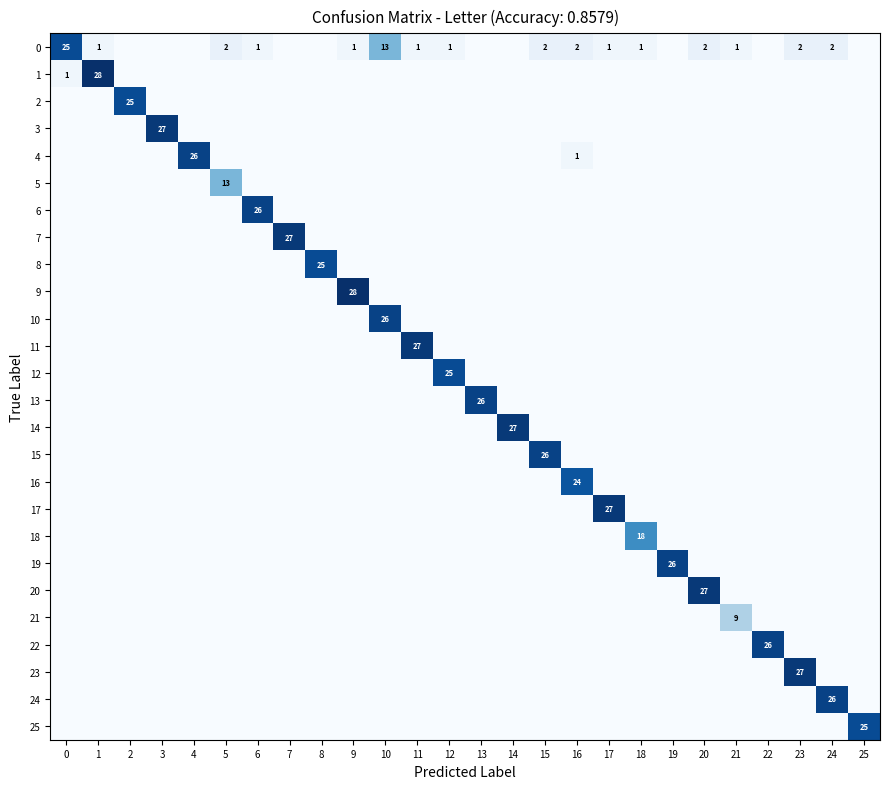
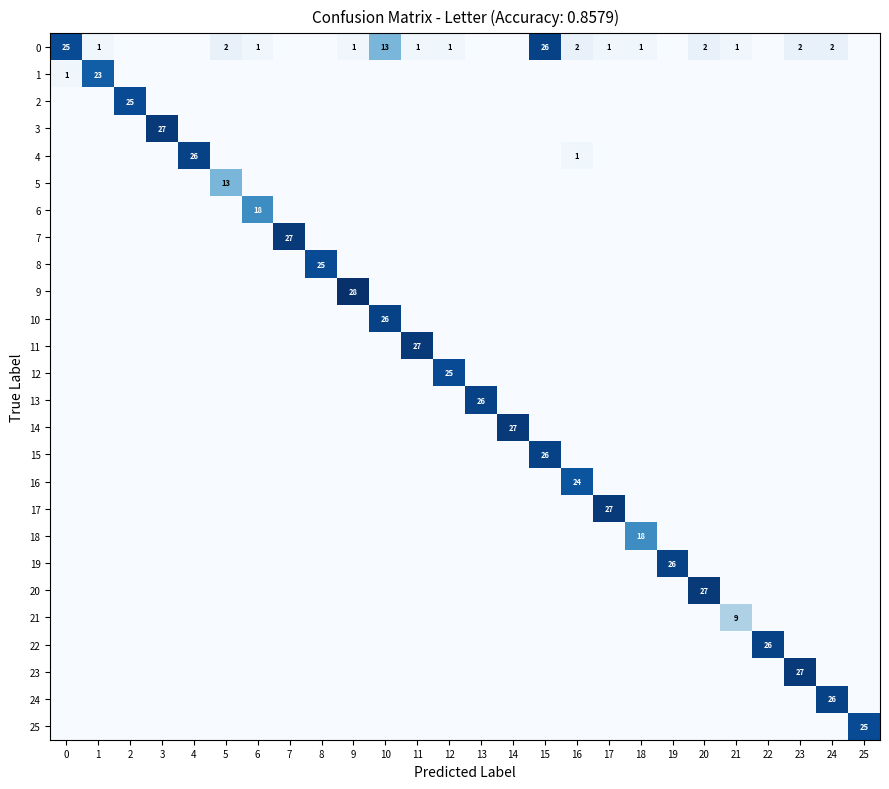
0, 15: 2 -> 26
1, 1: 28 -> 23
6, 6: 26 -> 18
